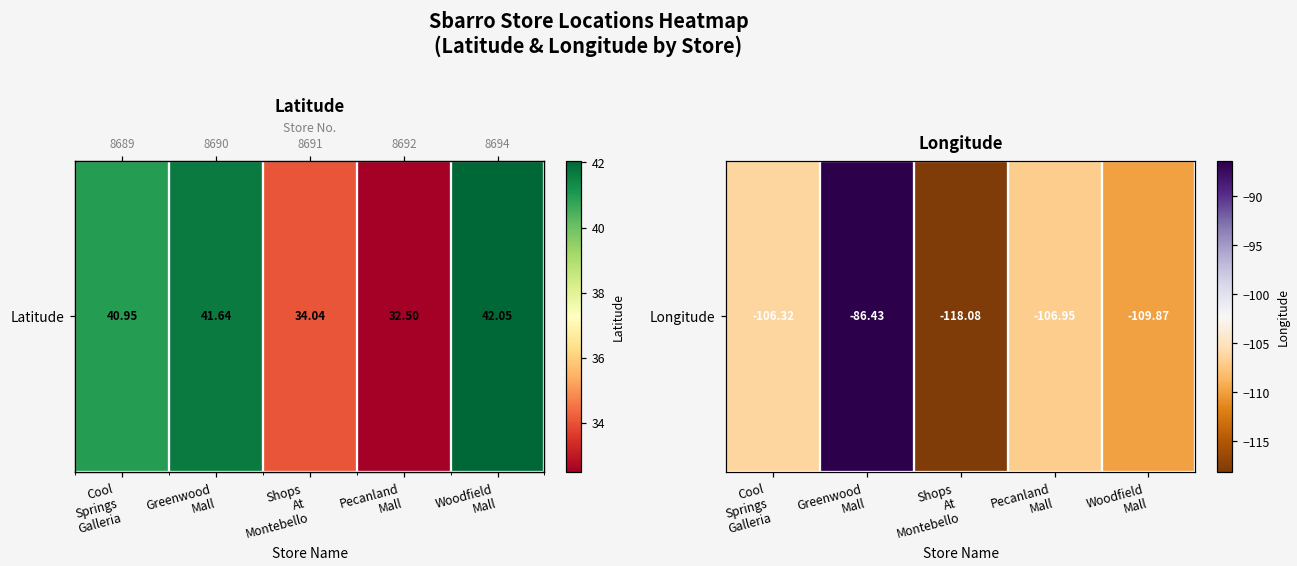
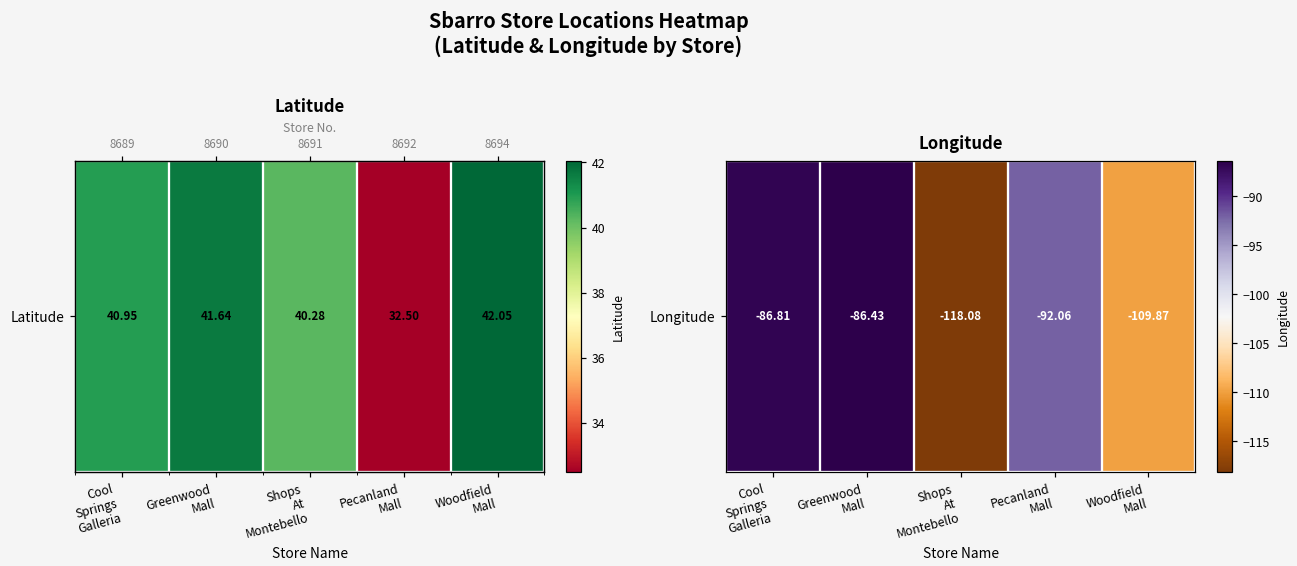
Latitude, Latitude, Shops At Montebello: 34.04 -> 40.28
Longitude, Longitude, Cool Springs Galleria: -106.32 -> -86.81
Longitude, Longitude, Pecanland Mall: -106.95 -> -92.06
